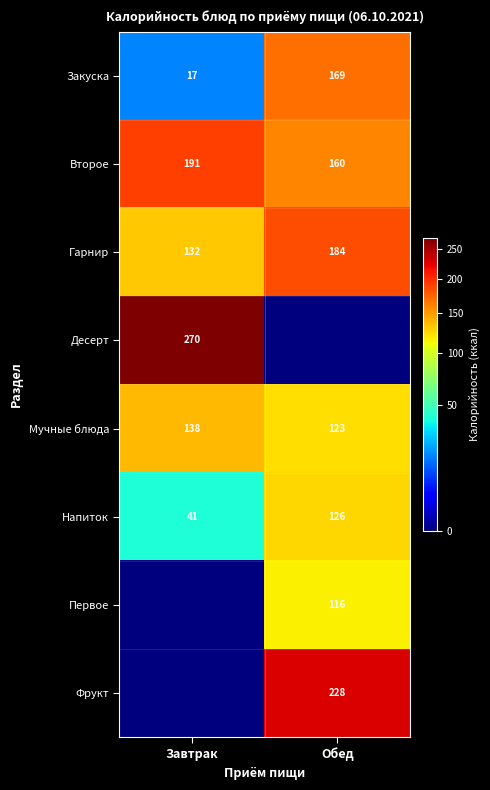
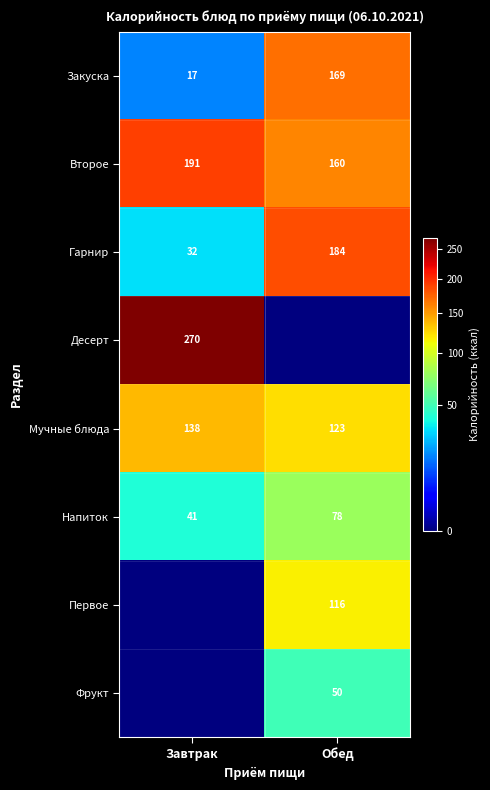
Гарнир, Завтрак: 132 -> 32
Напиток, Обед: 126 -> 78
Фрукт, Обед: 228 -> 50
